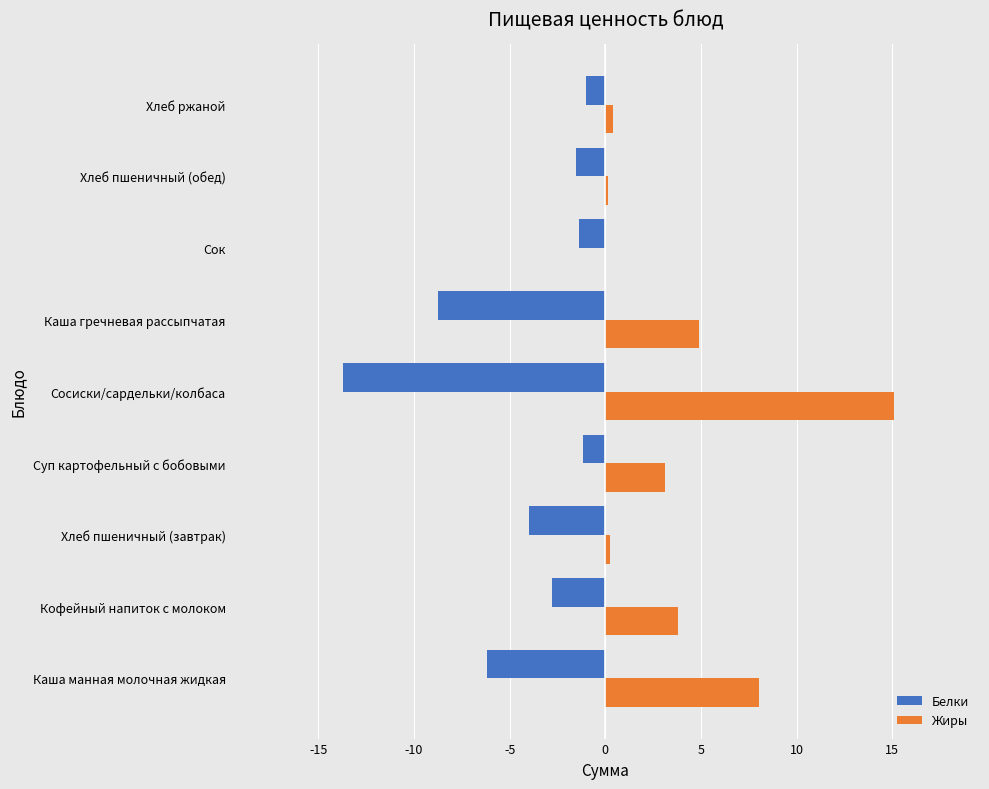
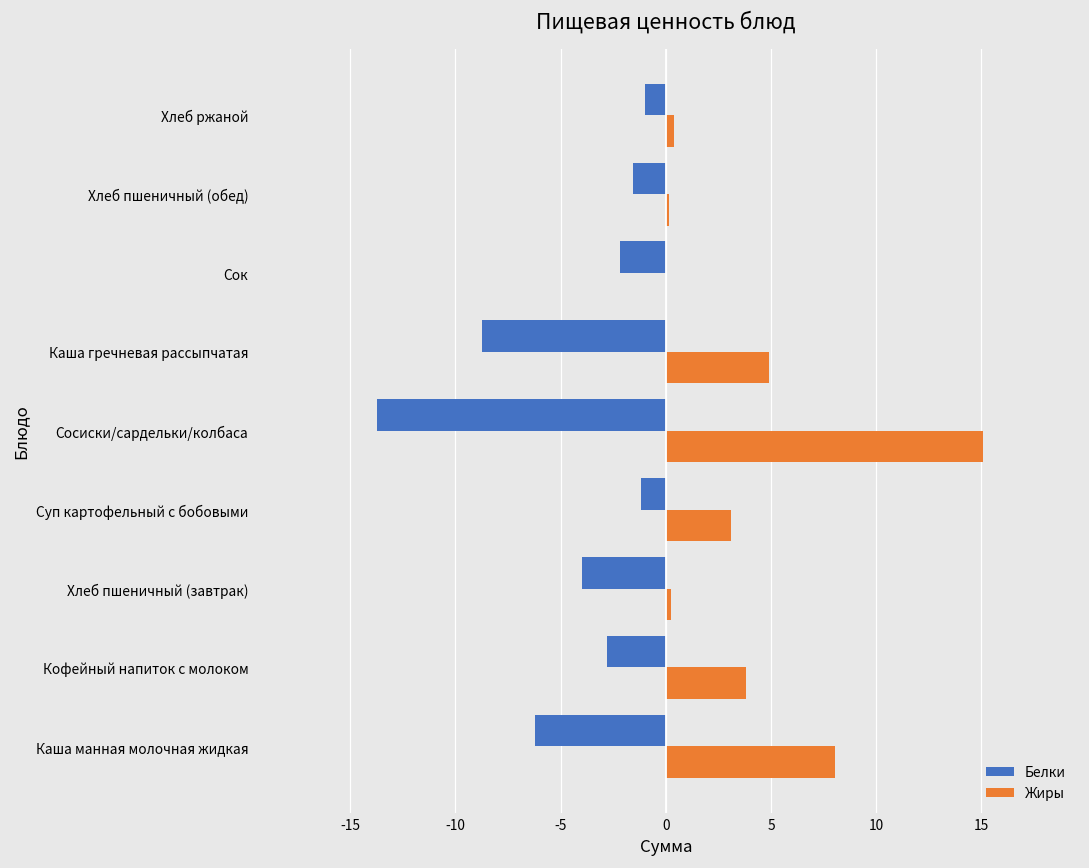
Белки, Сок: -1.4 -> -2.2
